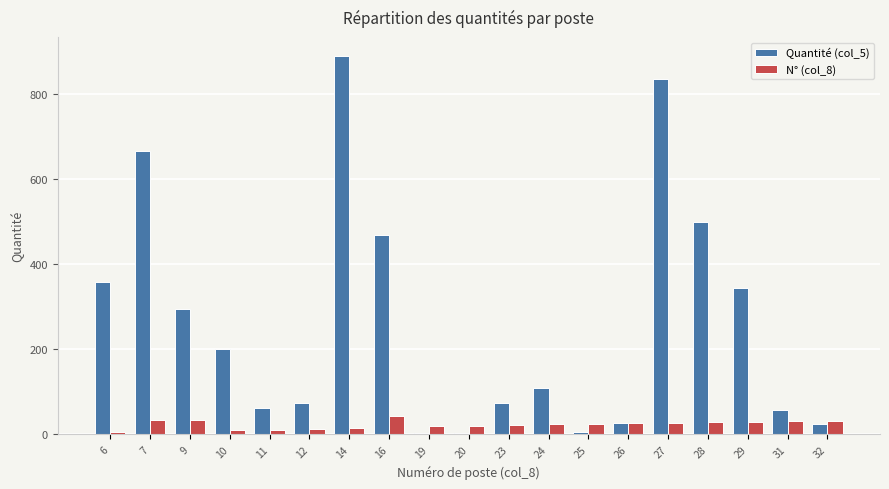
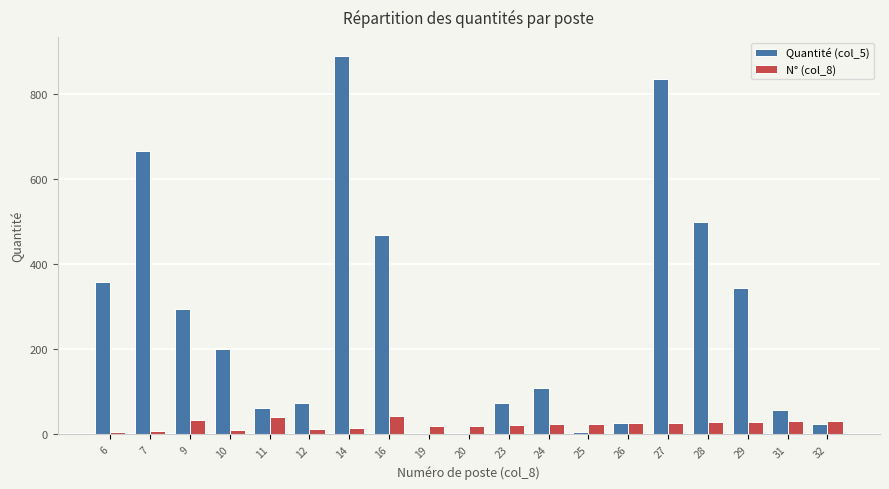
N° (col_8), 7: 30 -> 10
N° (col_8), 11: 10 -> 40
